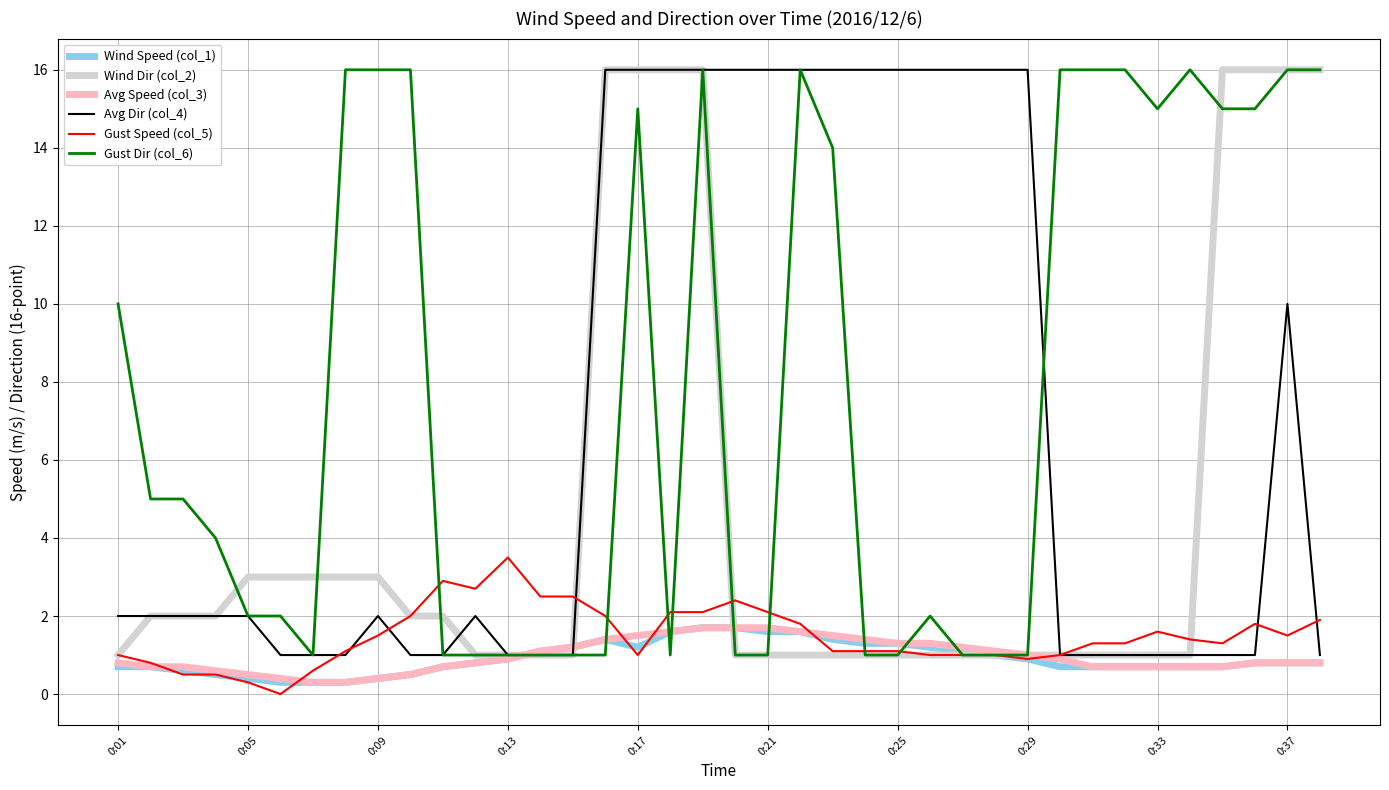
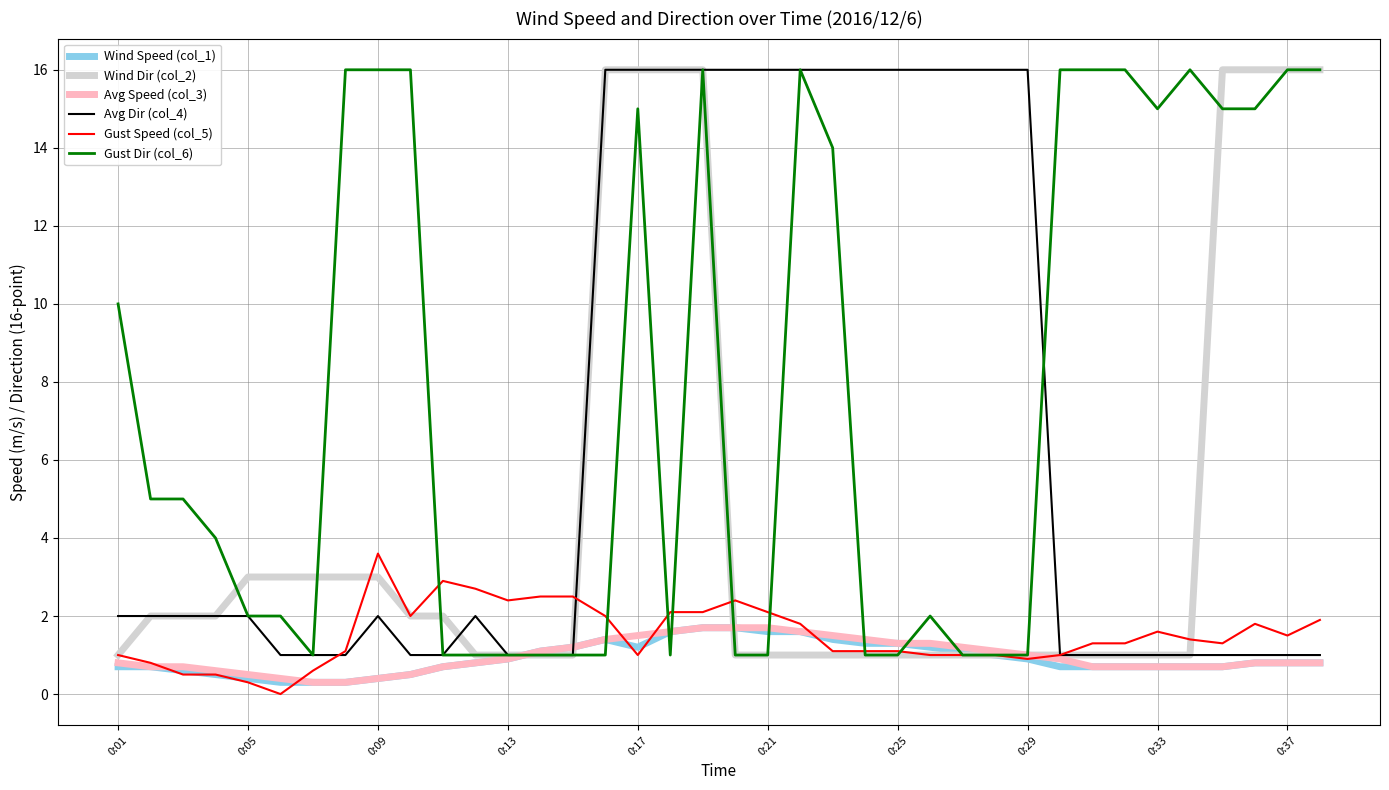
Gust Speed (col_5), 0:09: 1.5 -> 3.6
Gust Speed (col_5), 0:13: 3.5 -> 2.4
Avg Dir (col_4), 0:37: 10 -> 1
